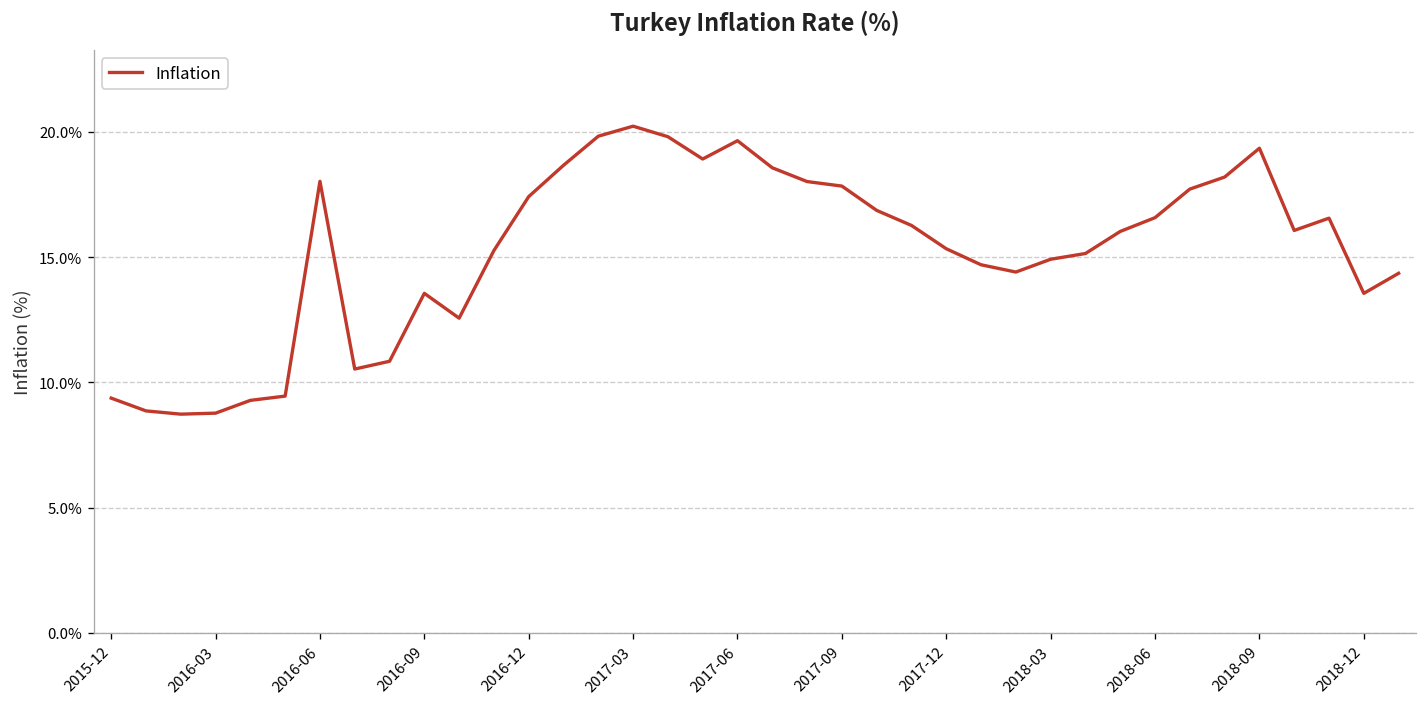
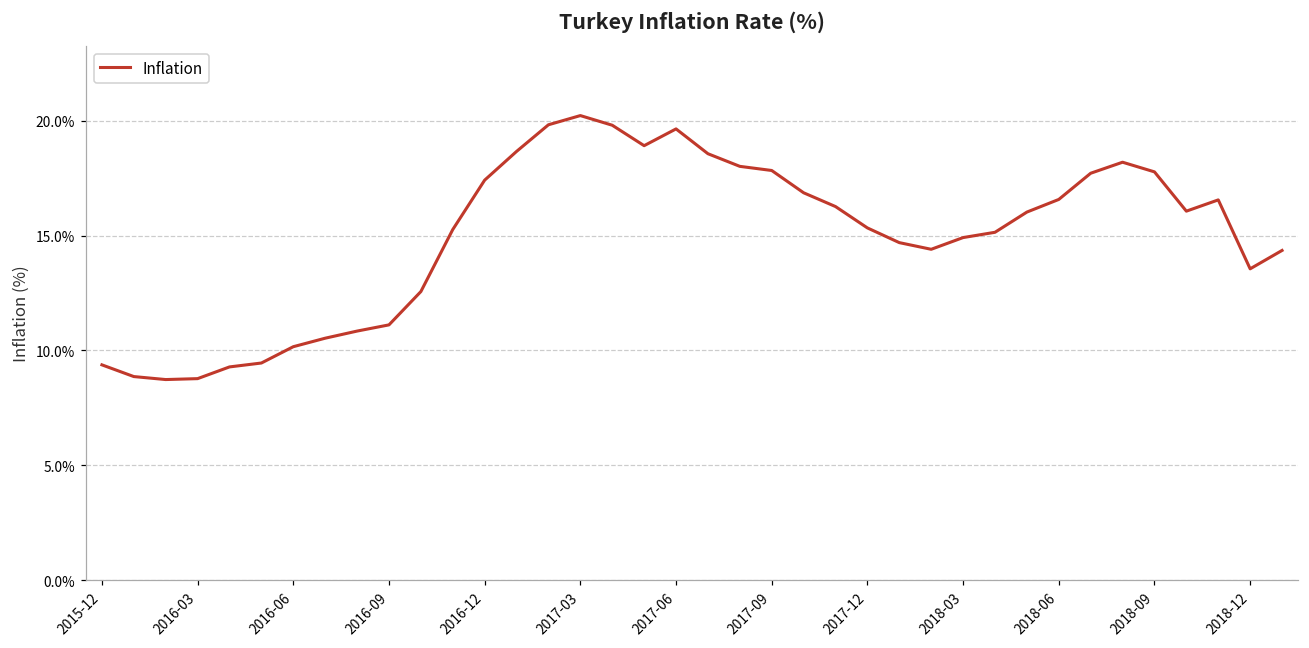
2016-06: 18.0% -> 10.2%
2016-09: 13.6% -> 11.1%
2018-09: 19.3% -> 17.8%
